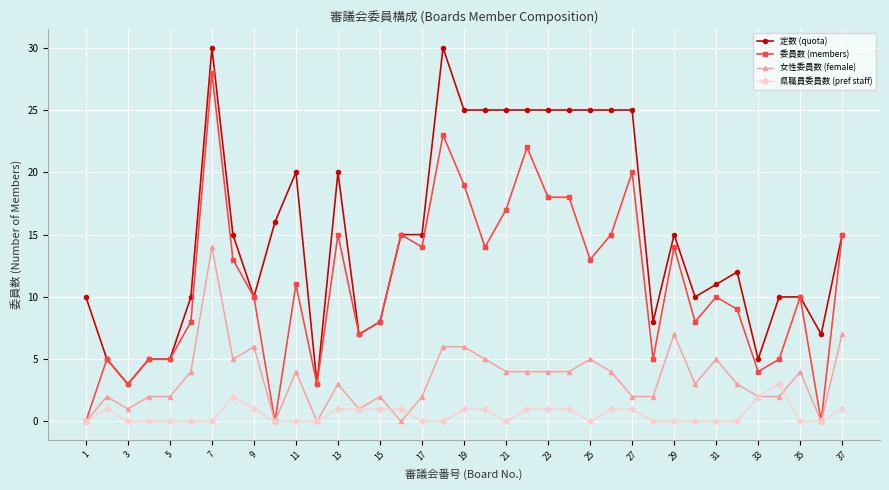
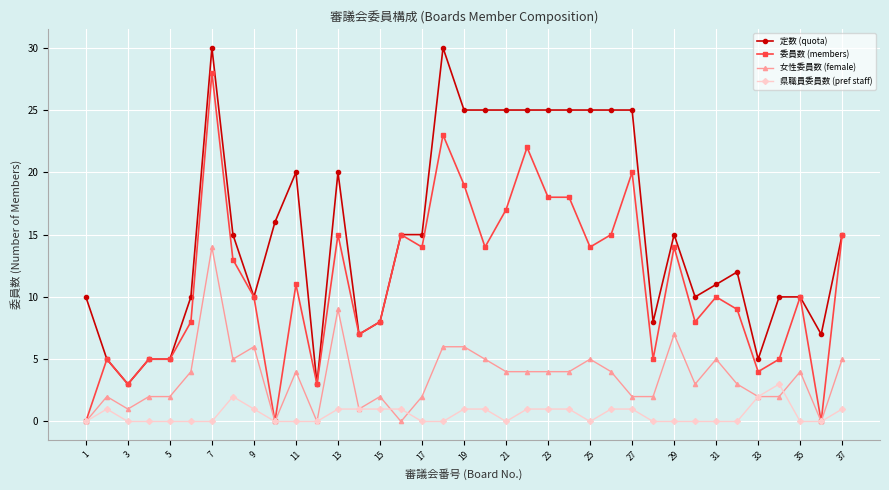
女性委員数 (female), 13: 3 -> 9
委員数 (members), 25: 13 -> 14
女性委員数 (female), 37: 7 -> 5
